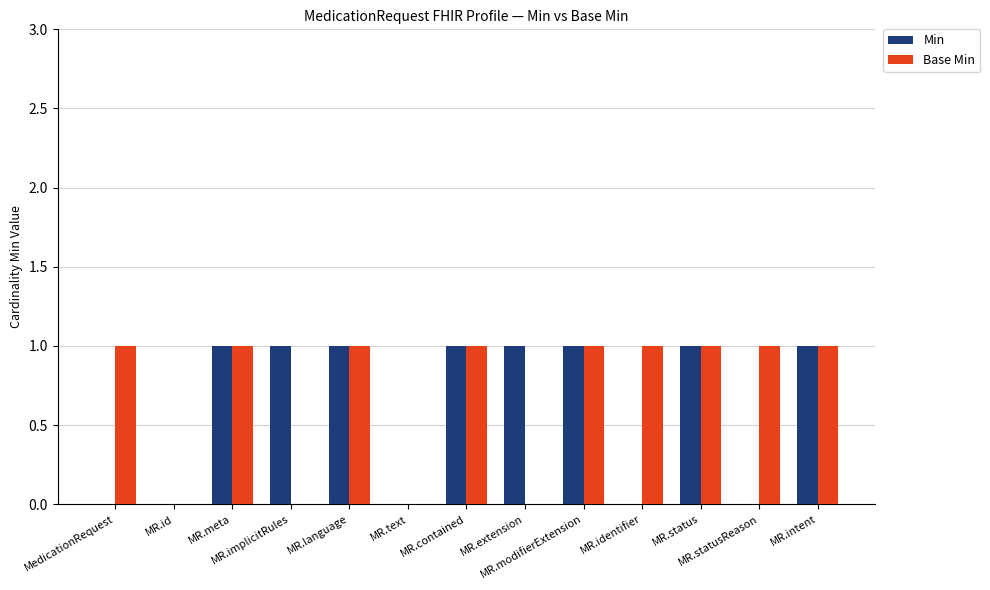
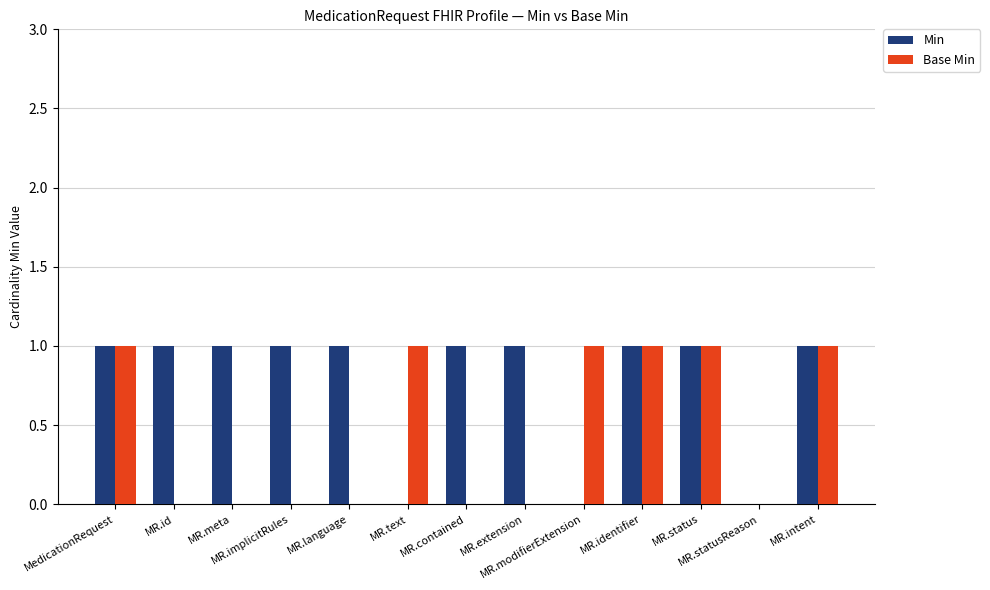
Min, MedicationRequest: 0 -> 1
Min, MR.id: 0 -> 1
Base Min, MR.meta: 1 -> 0
Base Min, MR.language: 1 -> 0
Base Min, MR.text: 0 -> 1
Base Min, MR.contained: 1 -> 0
Min, MR.modifierExtension: 1 -> 0
Min, MR.identifier: 0 -> 1
Base Min, MR.statusReason: 1 -> 0
